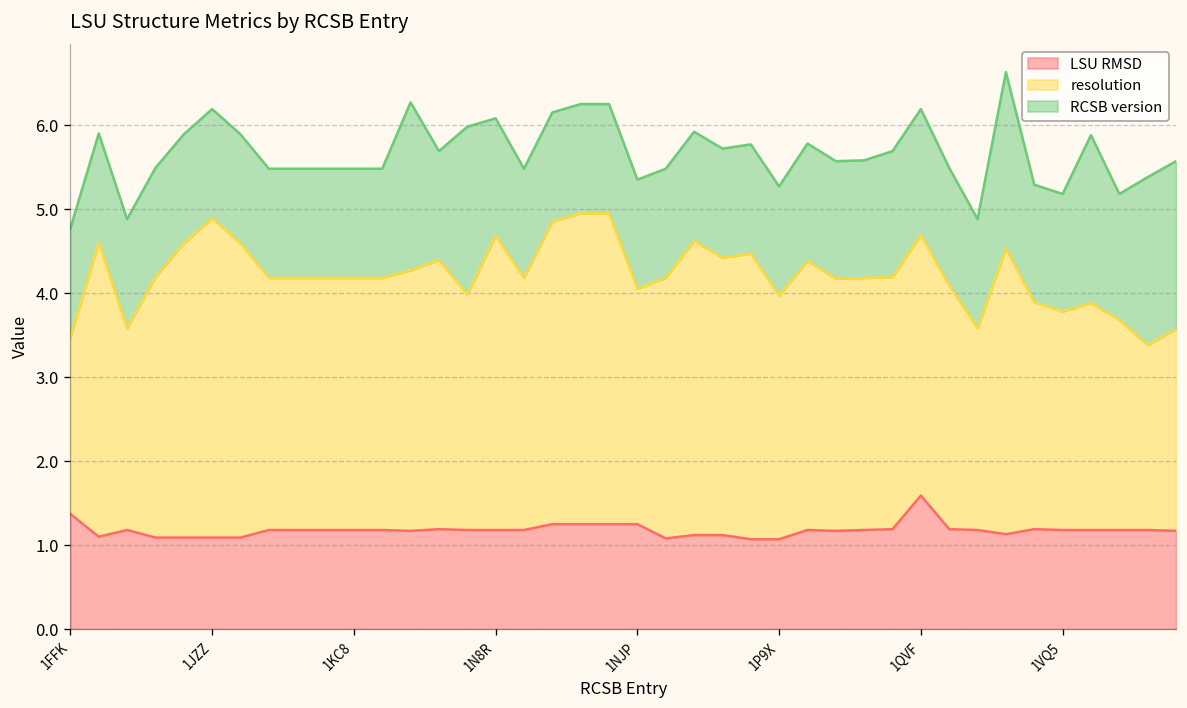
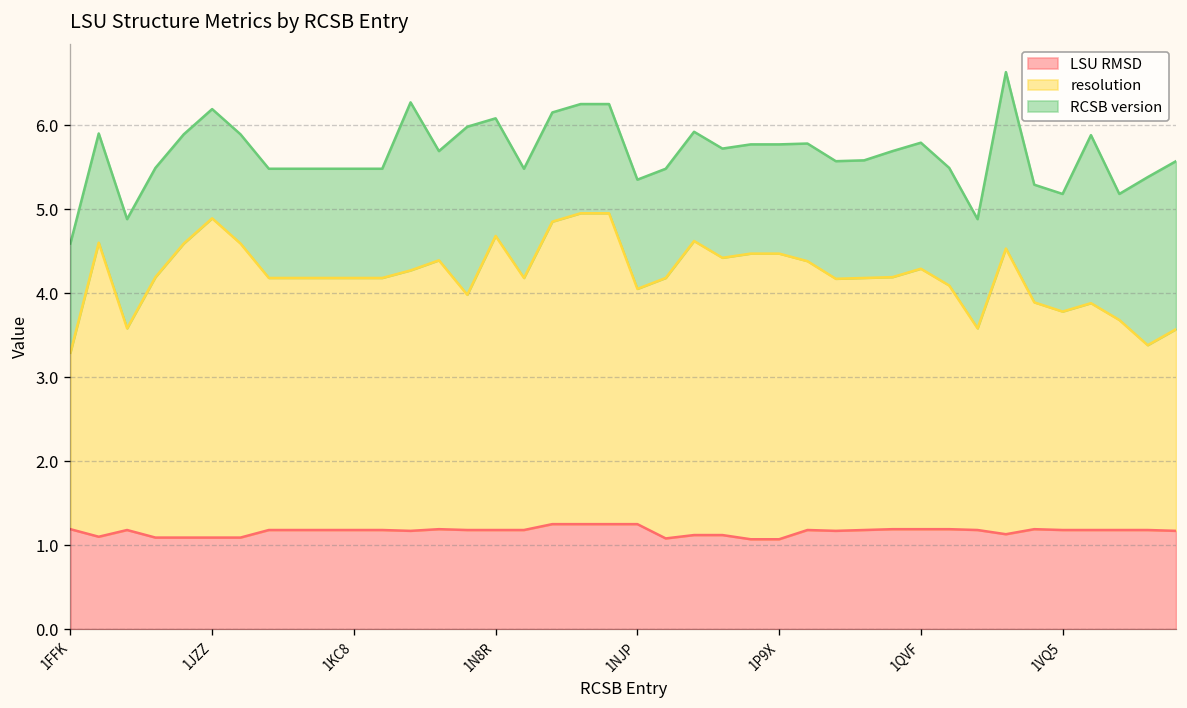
LSU RMSD, 1FFK: 1.4 -> 1.2
resolution, 1P9X: 2.9 -> 3.4
LSU RMSD, 1QVF: 1.6 -> 1.2
